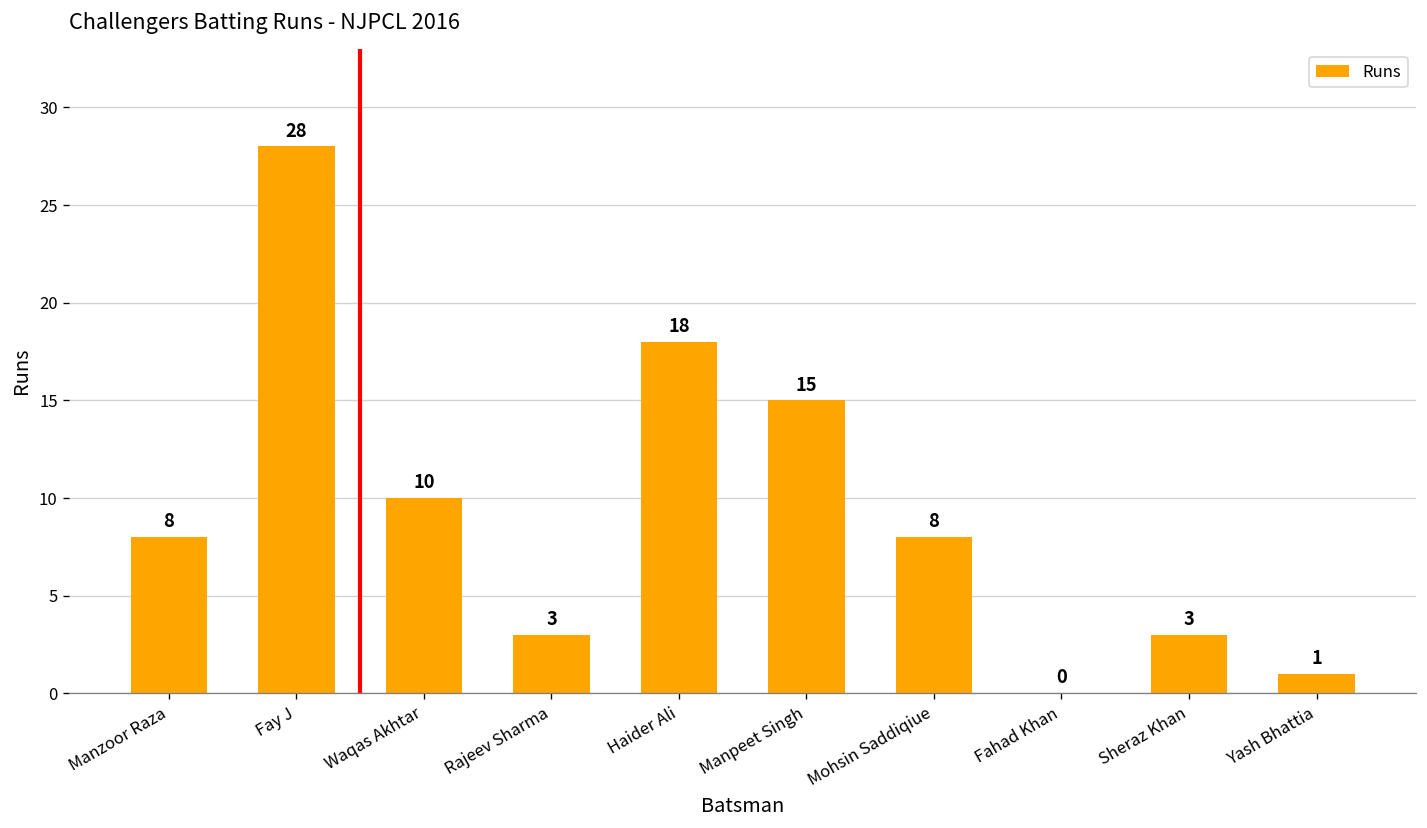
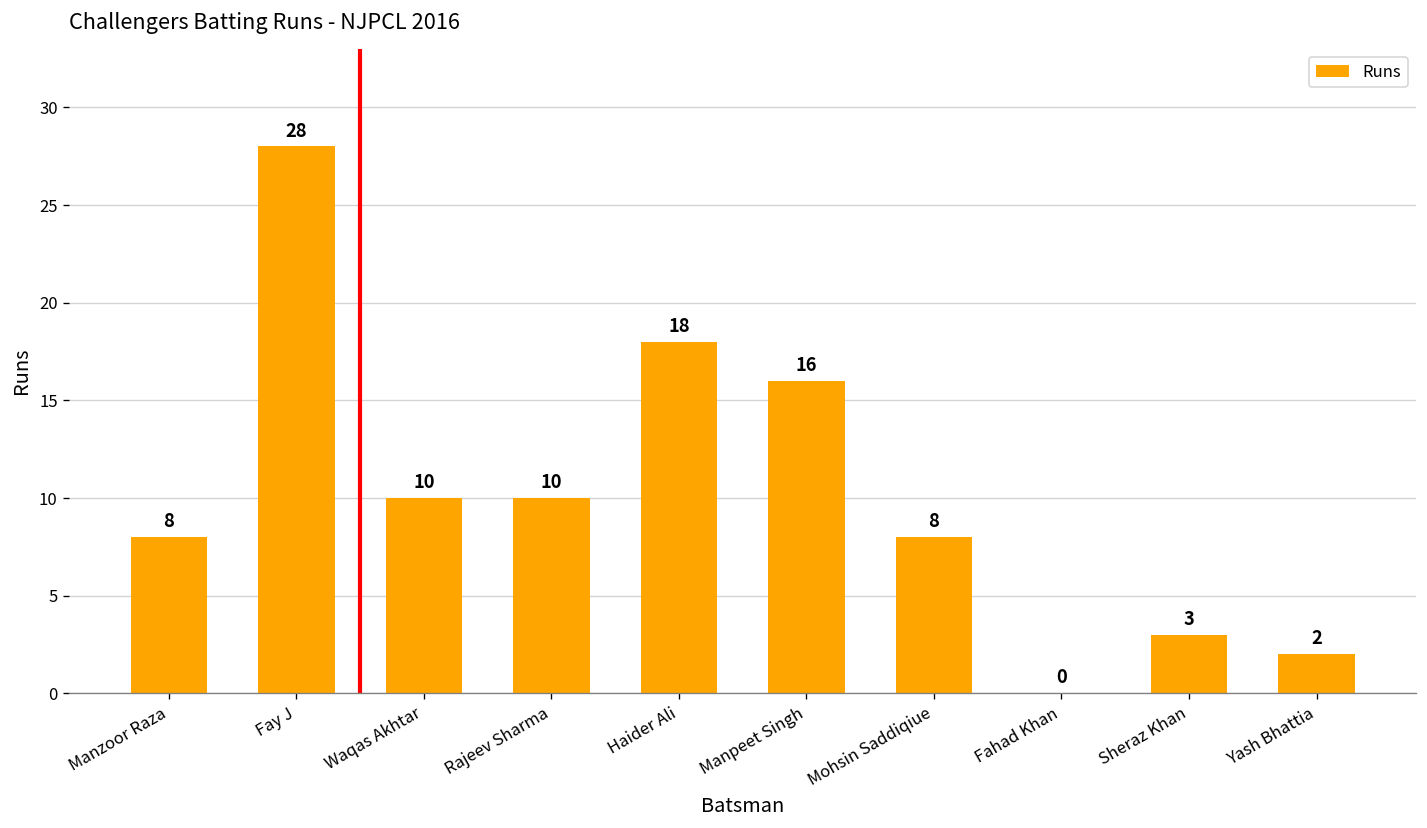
Rajeev Sharma: 3 -> 10
Manpeet Singh: 15 -> 16
Yash Bhattia: 1 -> 2
